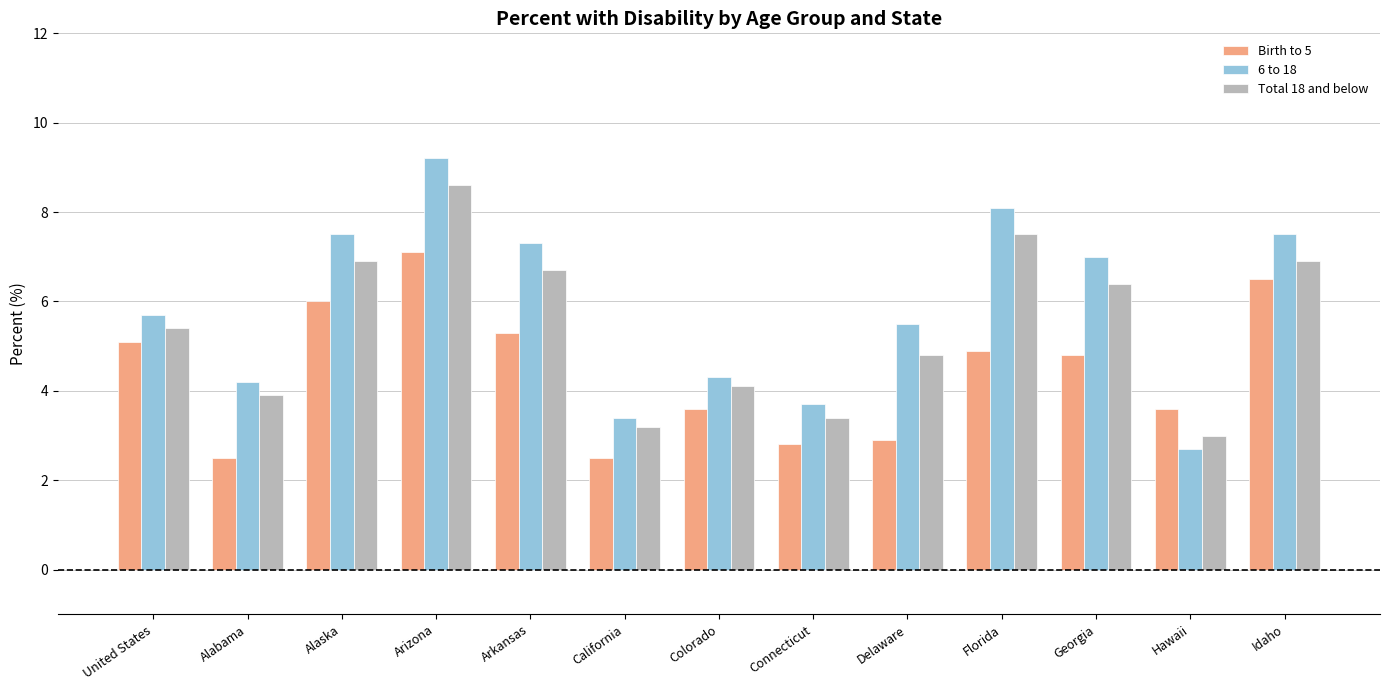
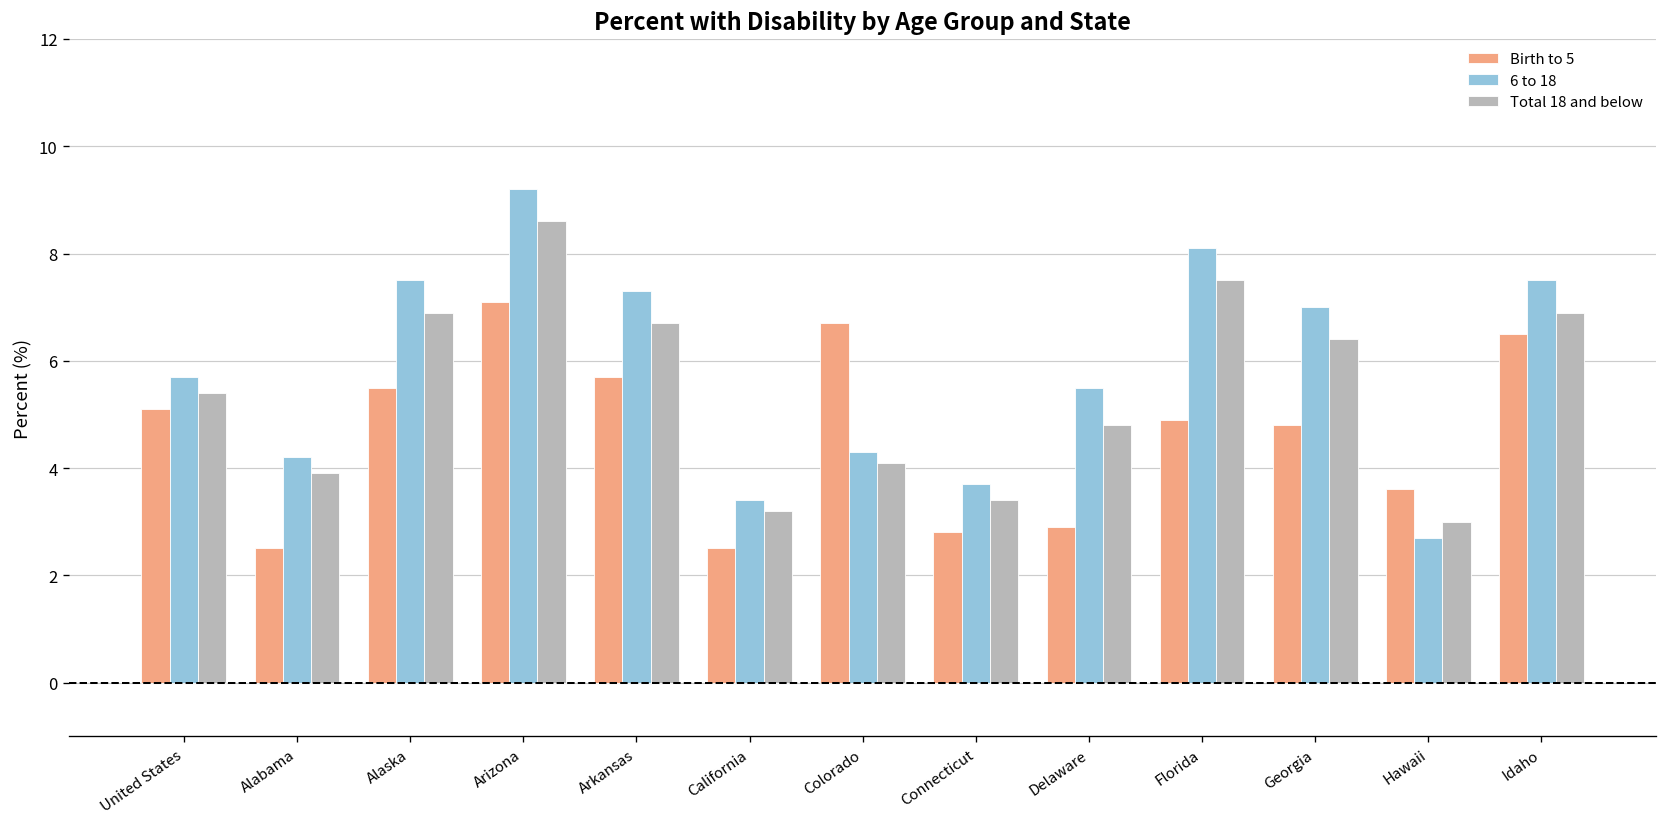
Birth to 5, Alaska: 6.0 -> 5.5
Birth to 5, Arkansas: 5.3 -> 5.7
Birth to 5, Colorado: 3.6 -> 6.7
